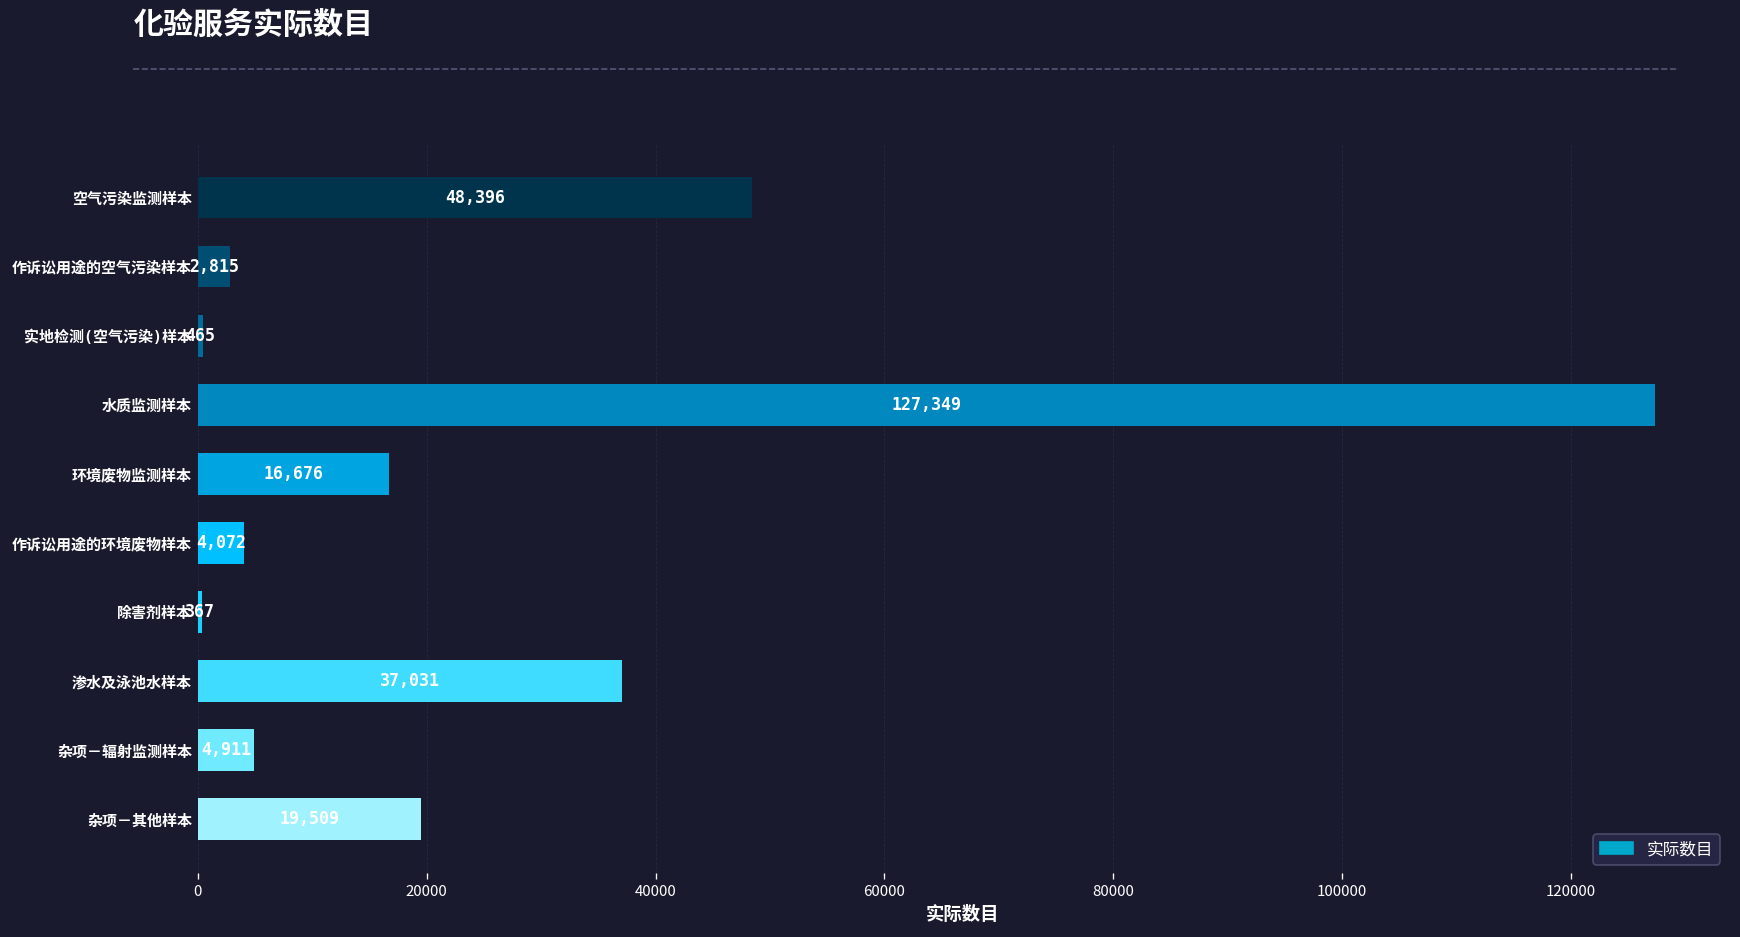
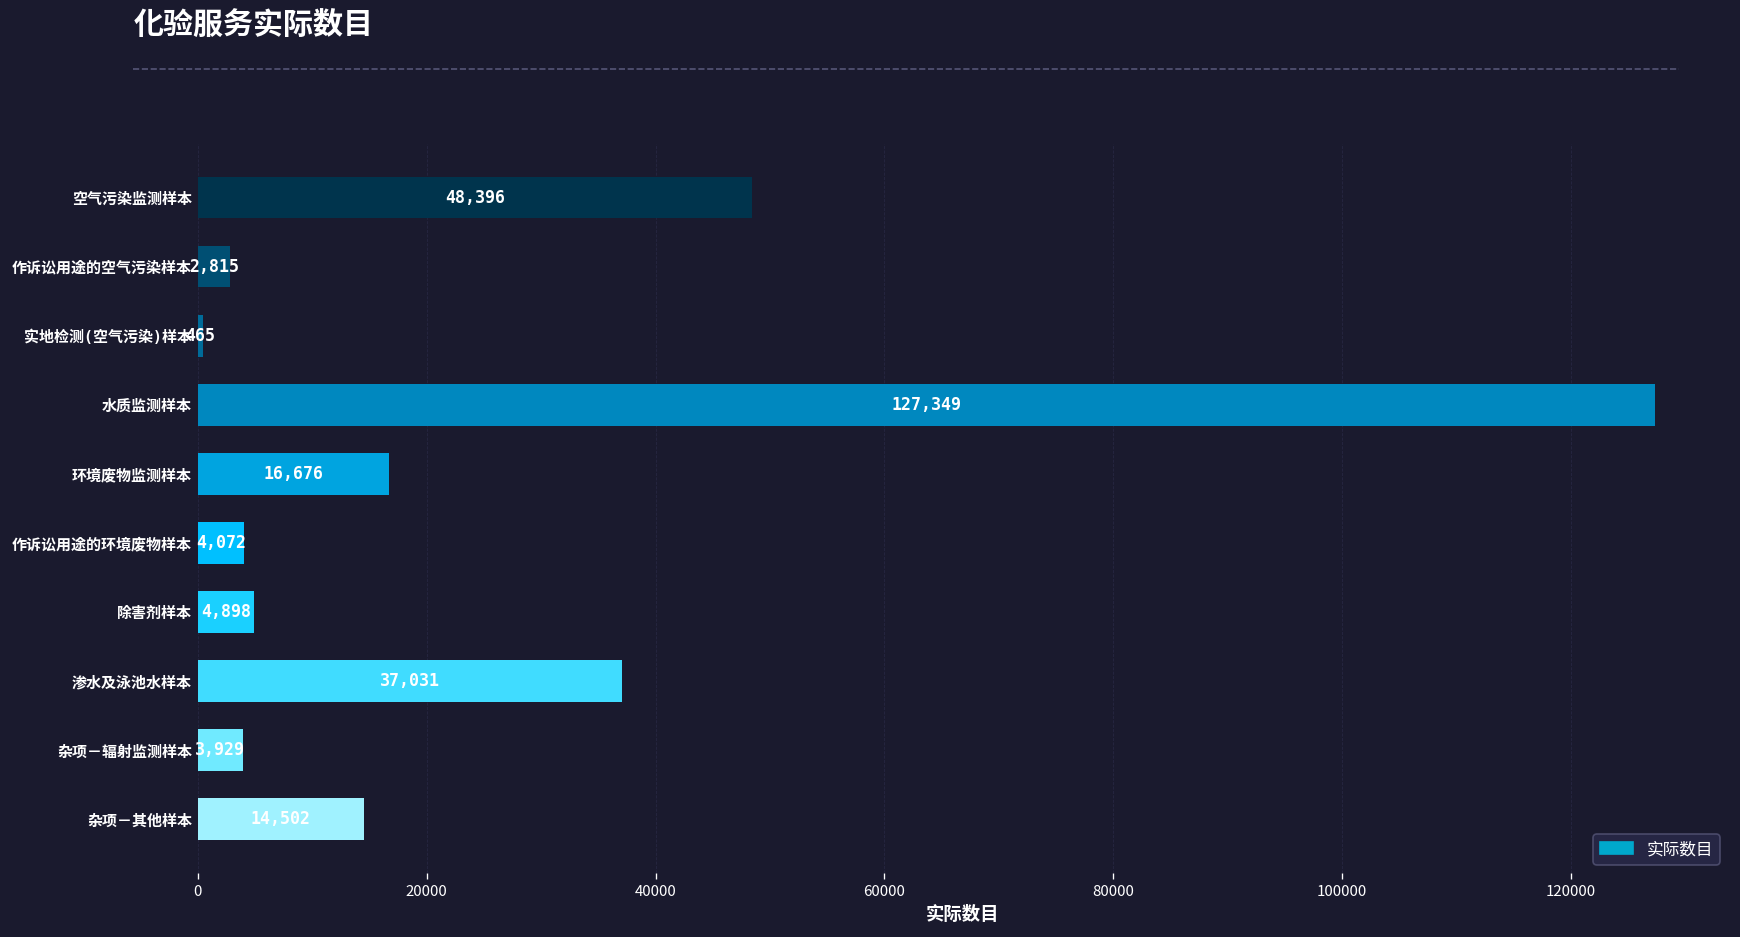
除害剂样本: 367 -> 4,898
杂项－辐射监测样本: 4,911 -> 3,929
杂项－其他样本: 19,509 -> 14,502
